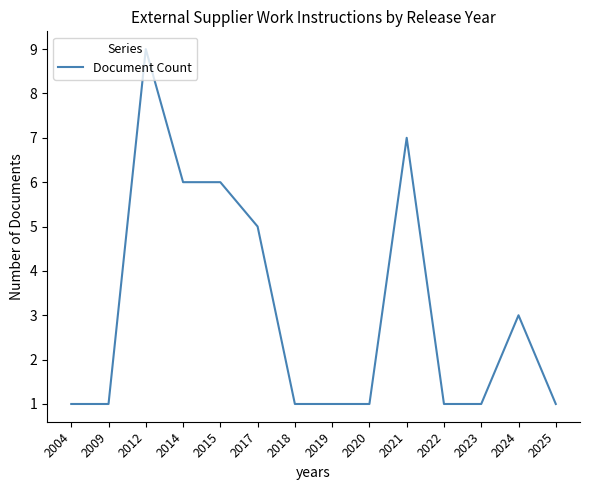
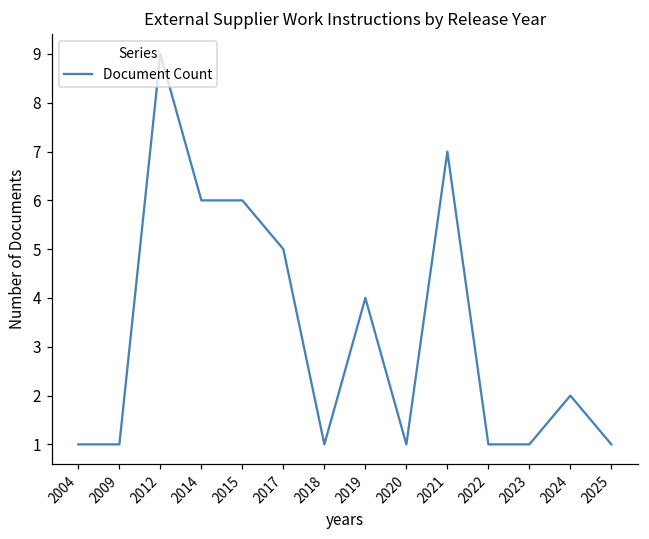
2019: 1 -> 4
2024: 3 -> 2
